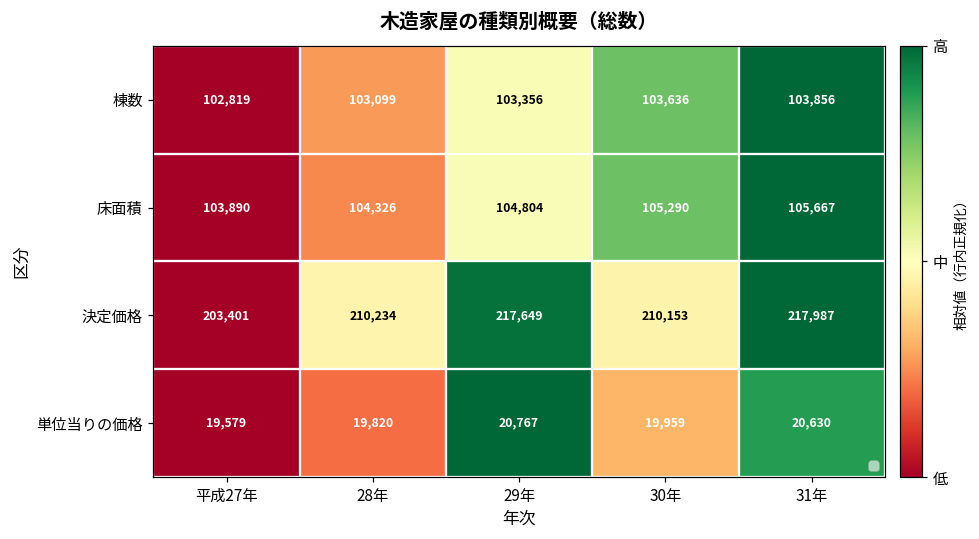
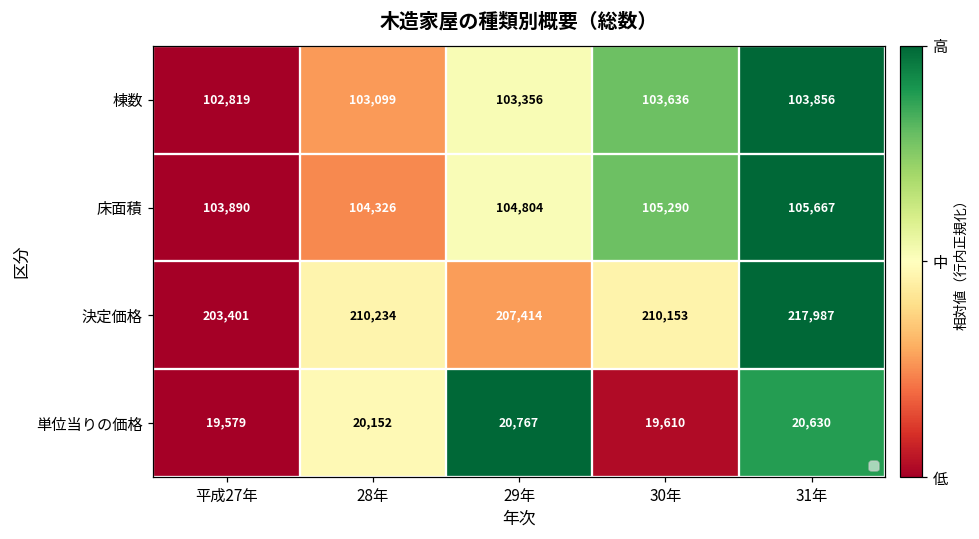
決定価格, 29年: 217,649 -> 207,414
単位当りの価格, 28年: 19,820 -> 20,152
単位当りの価格, 30年: 19,959 -> 19,610
